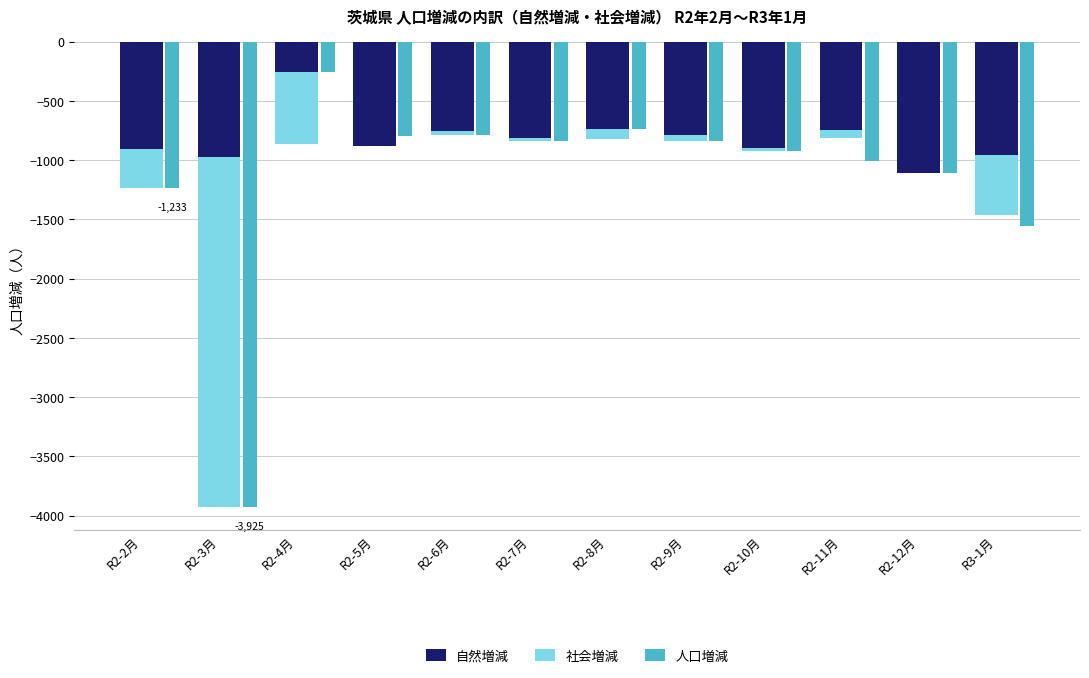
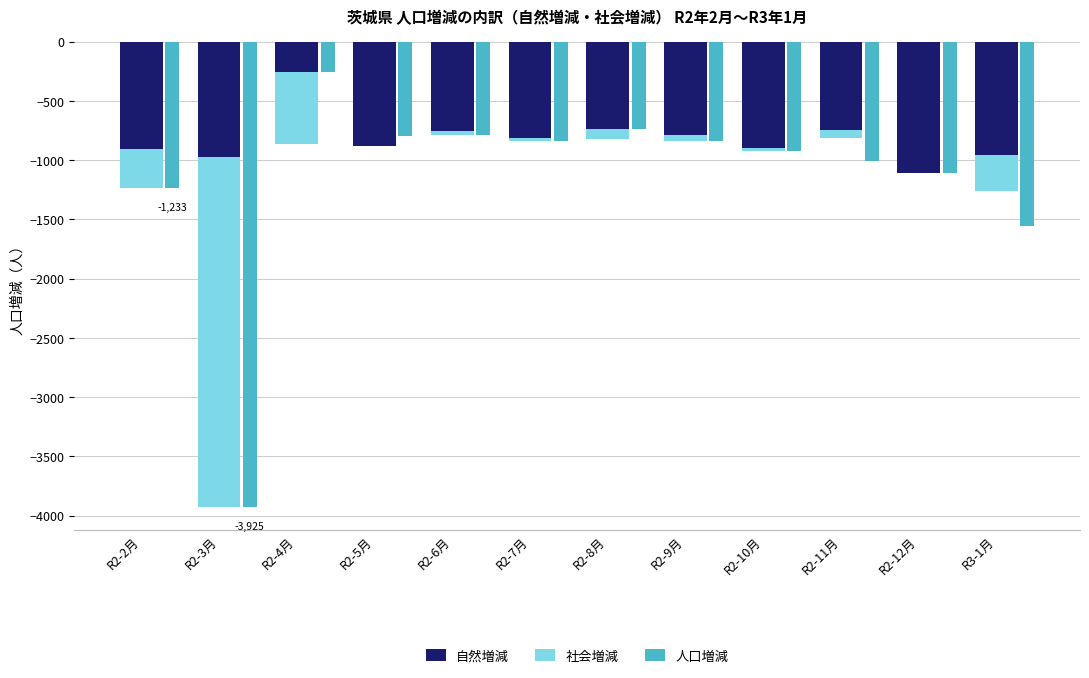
社会増減, R3-1月: -510 -> -310
